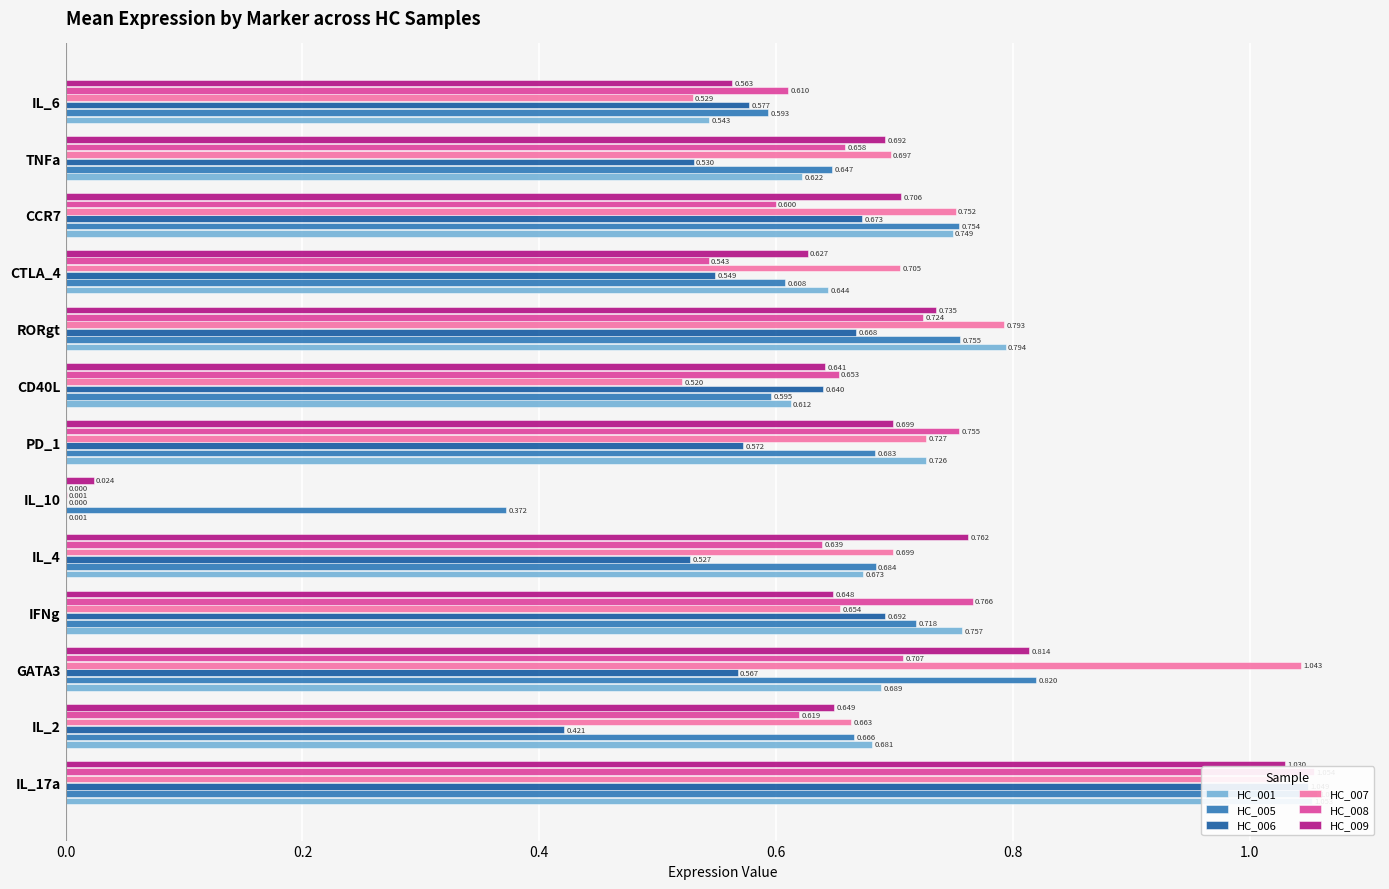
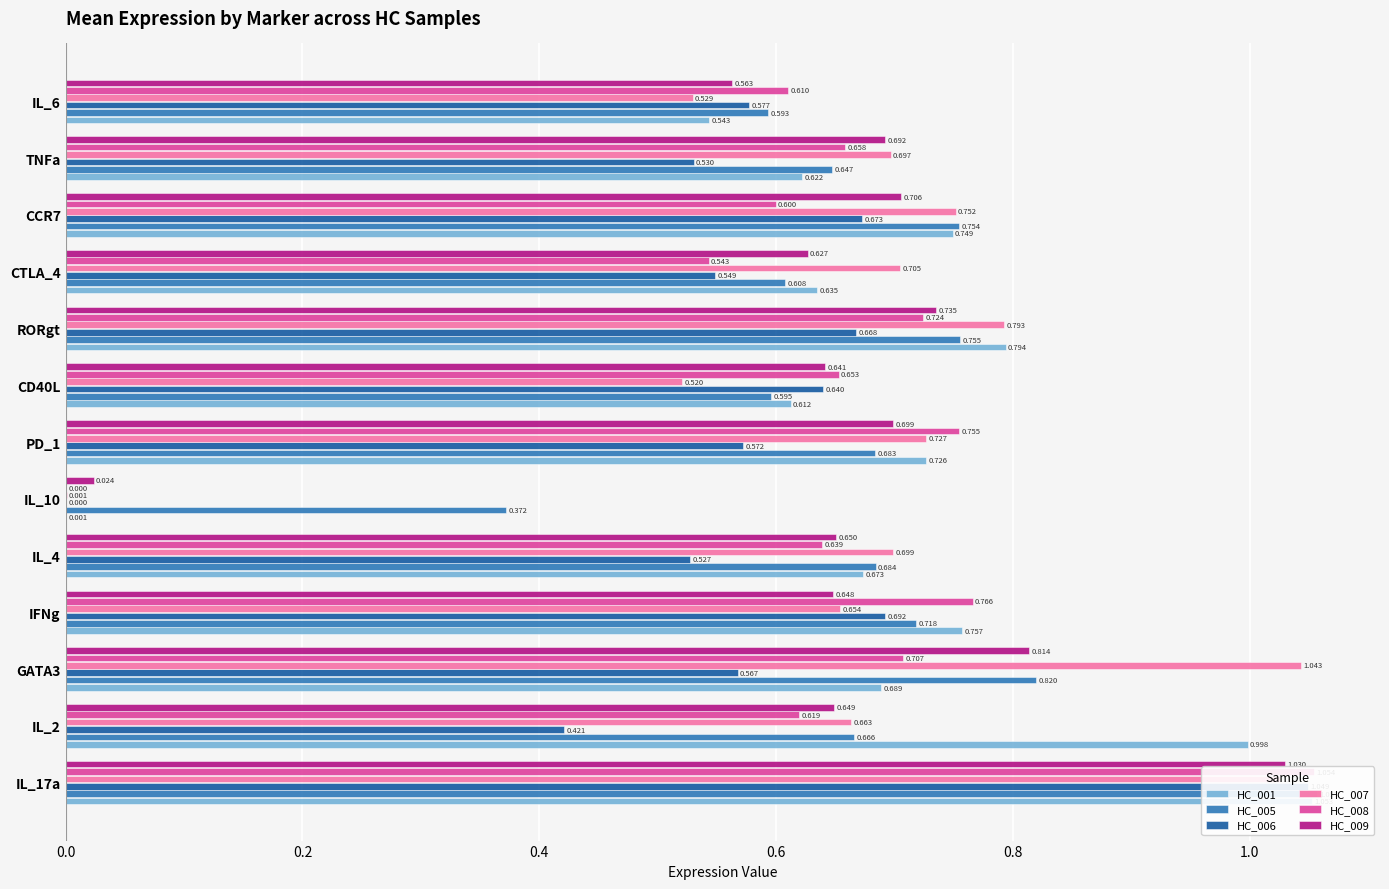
HC_001, CTLA_4: 0.644 -> 0.635
HC_009, IL_4: 0.762 -> 0.650
HC_001, IL_2: 0.681 -> 0.998
